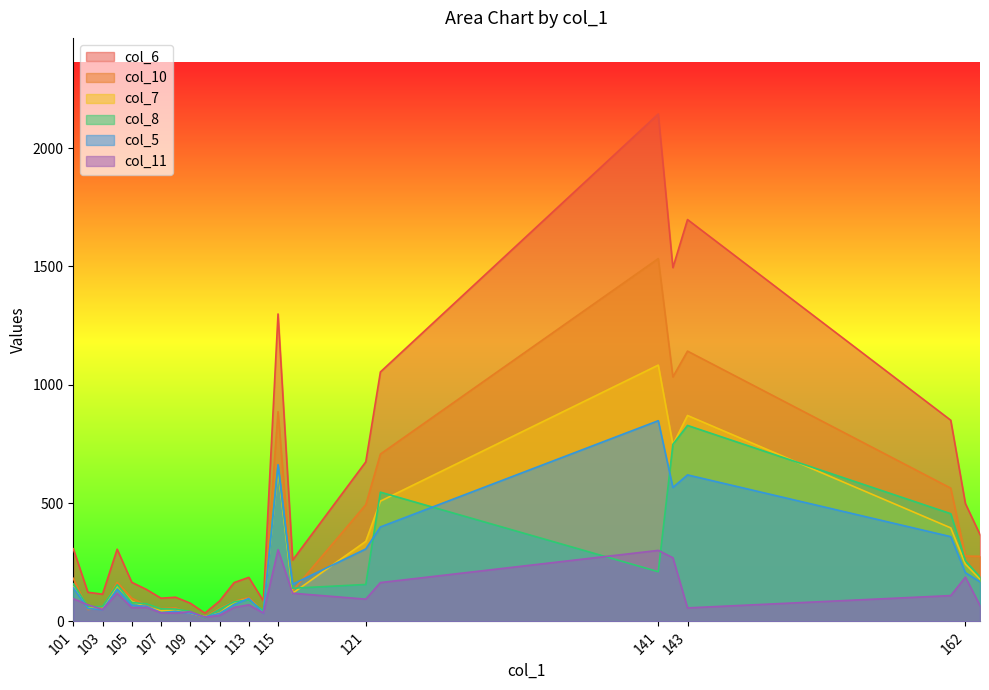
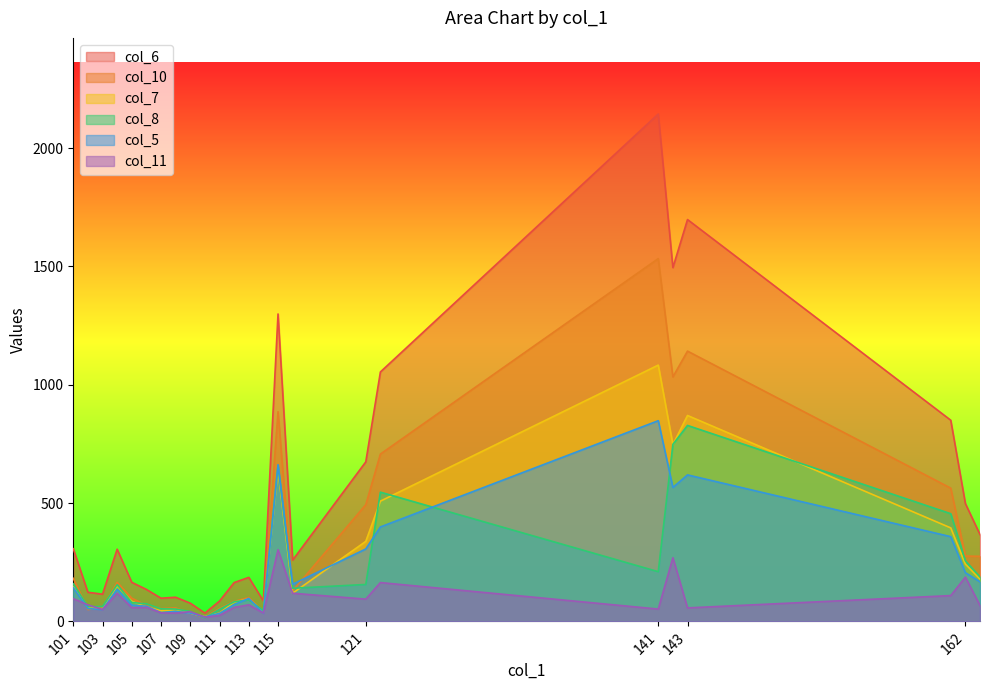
col_11, 141: 300 -> 50
